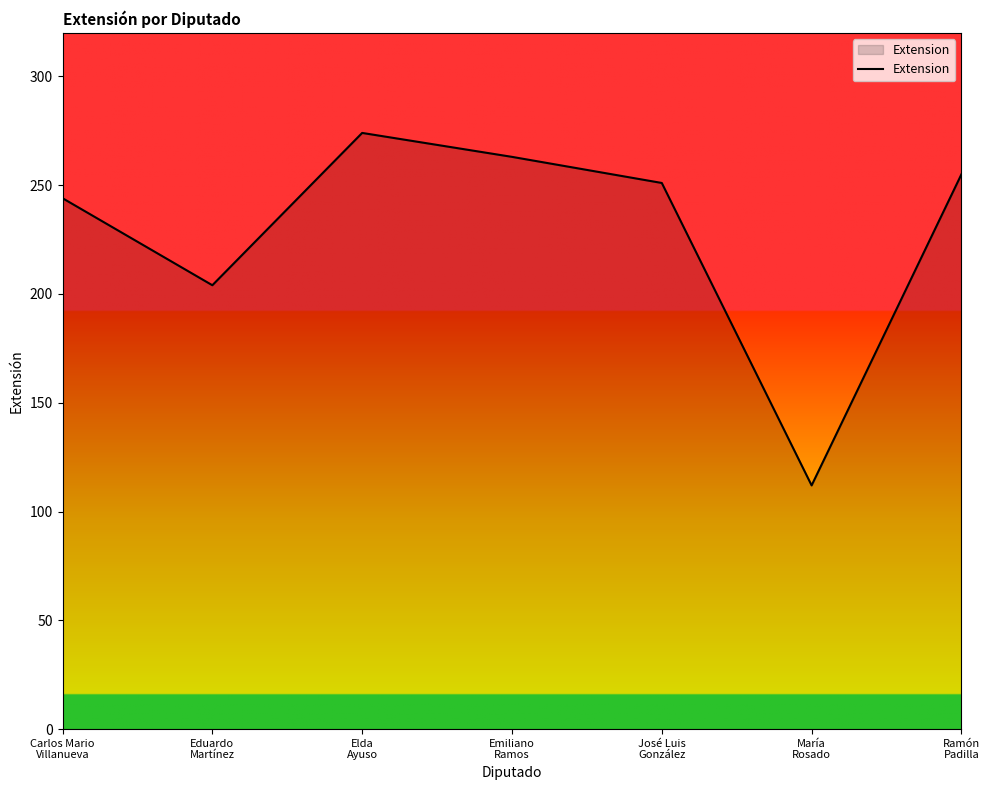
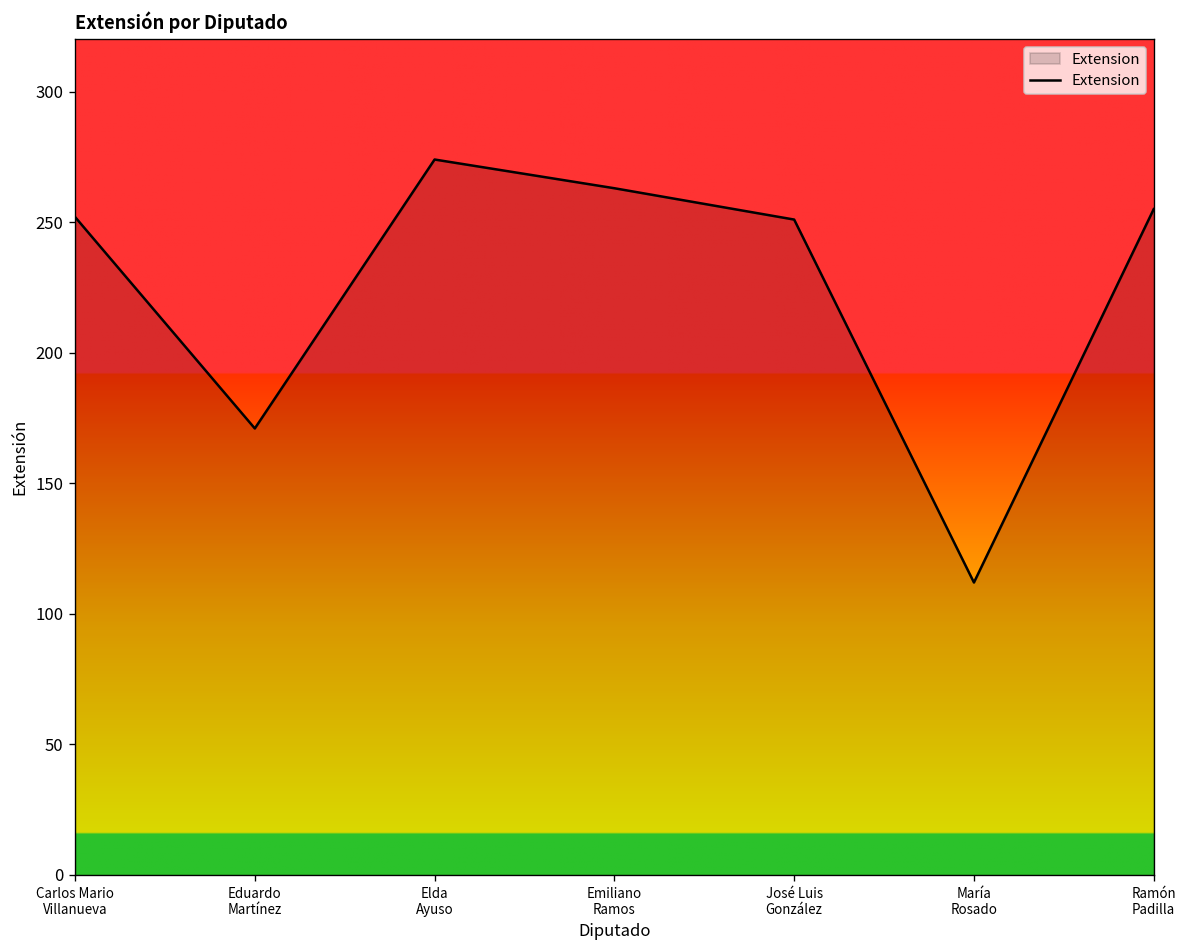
Carlos Mario Villanueva: 244 -> 252
Eduardo Martínez: 204 -> 171
